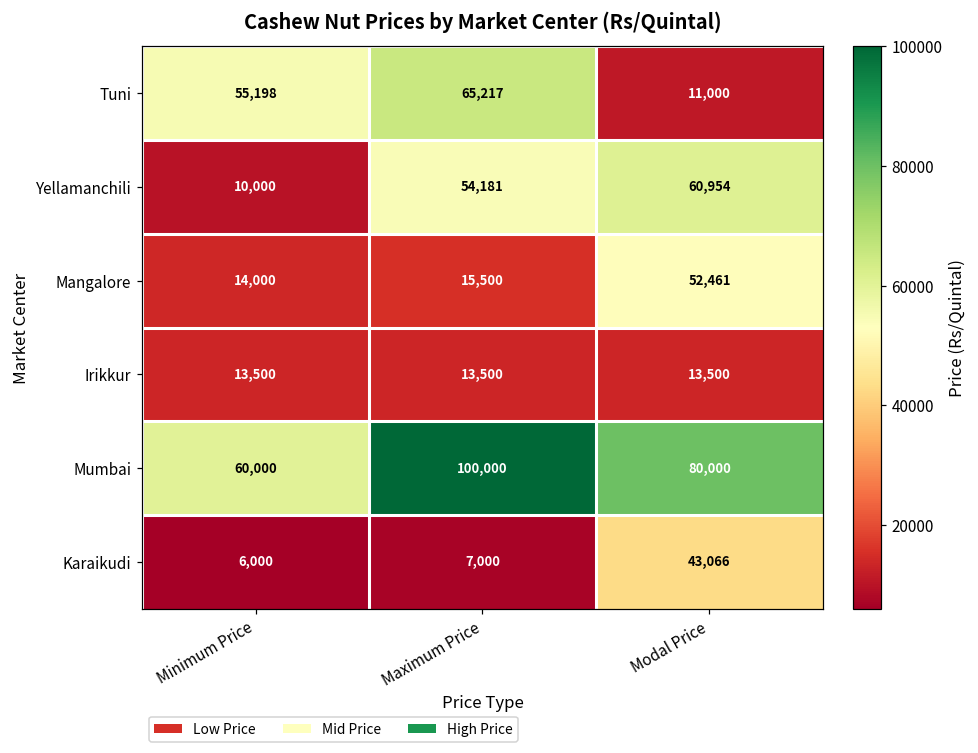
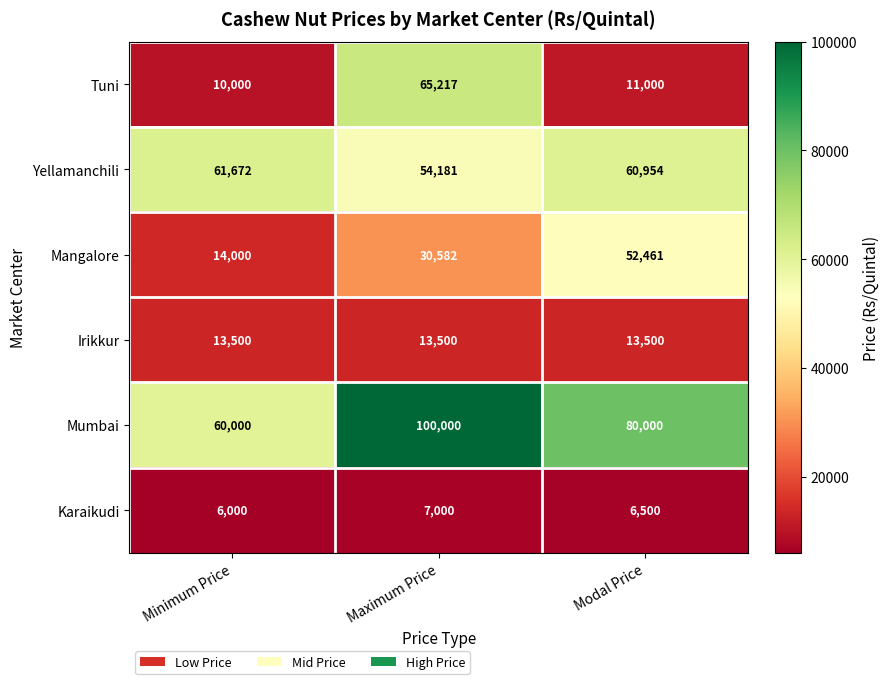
Tuni, Minimum Price: 55,198 -> 10,000
Yellamanchili, Minimum Price: 10,000 -> 61,672
Mangalore, Maximum Price: 15,500 -> 30,582
Karaikudi, Modal Price: 43,066 -> 6,500
